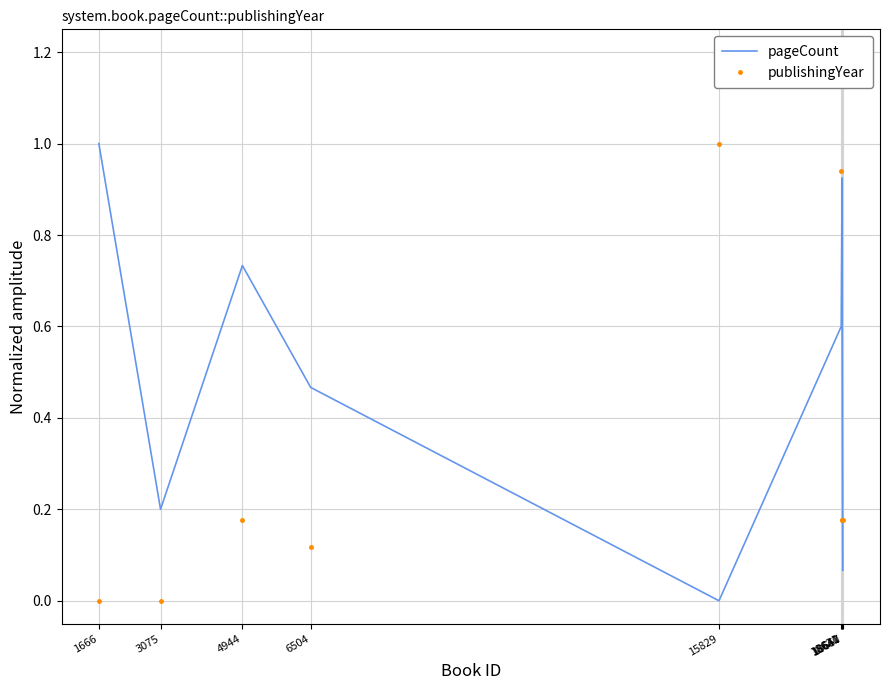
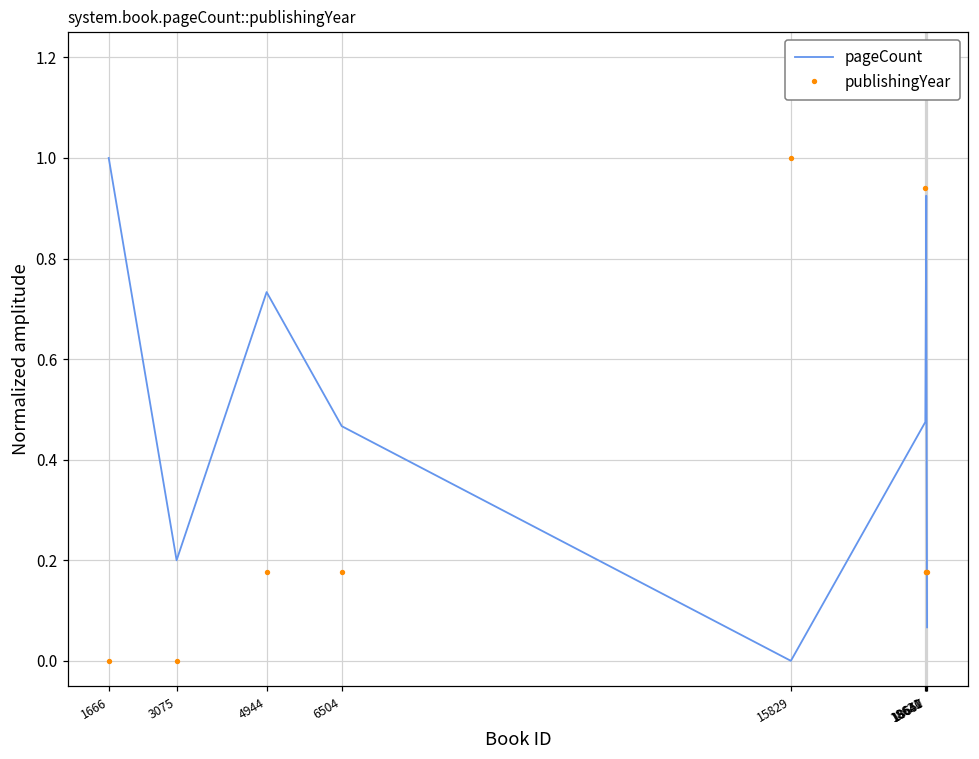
publishingYear, 6504: 0.12 -> 0.18
pageCount, 18621: 0.60 -> 0.48
